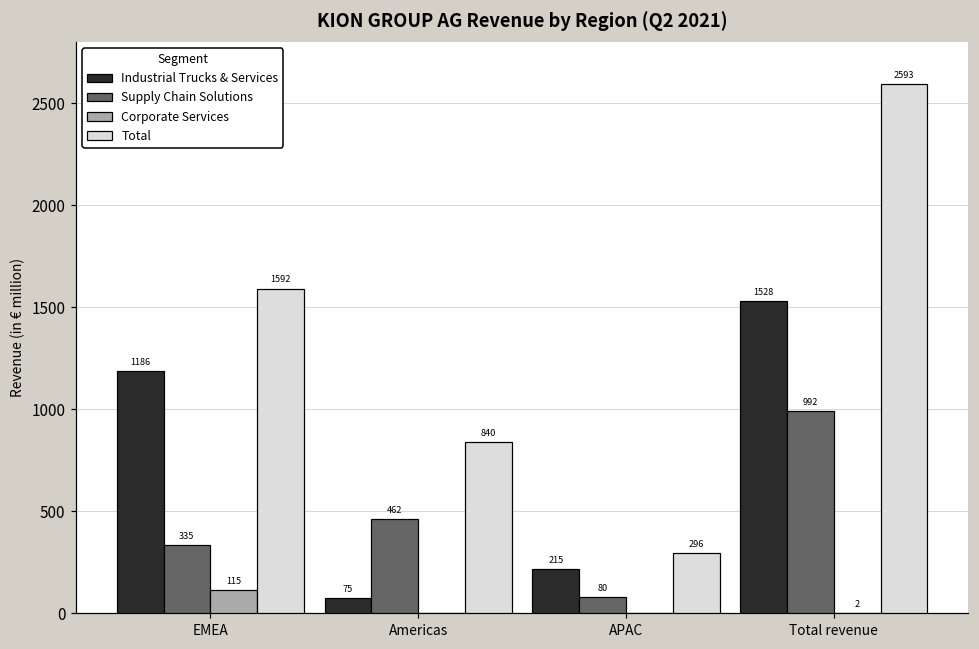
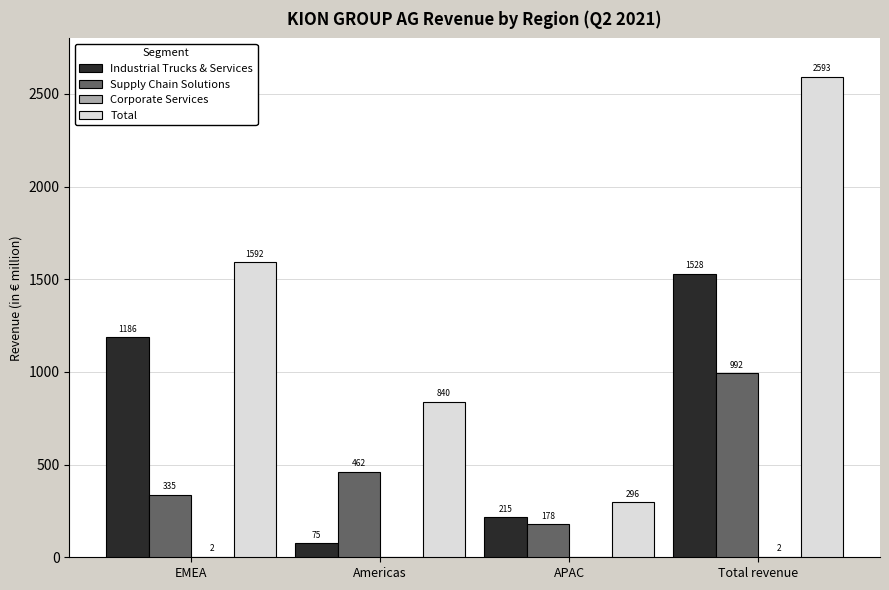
Corporate Services, EMEA: 115 -> 2
Supply Chain Solutions, APAC: 80 -> 178
